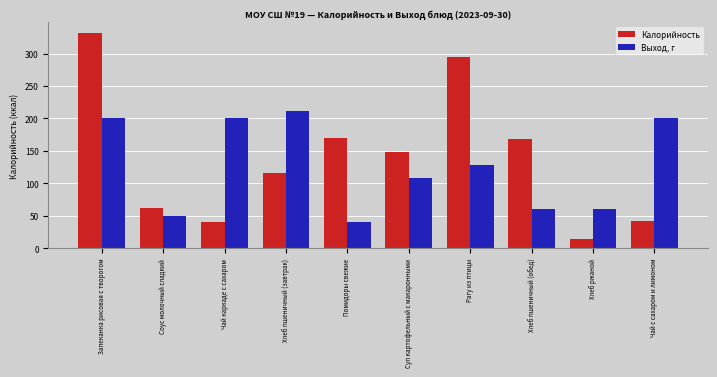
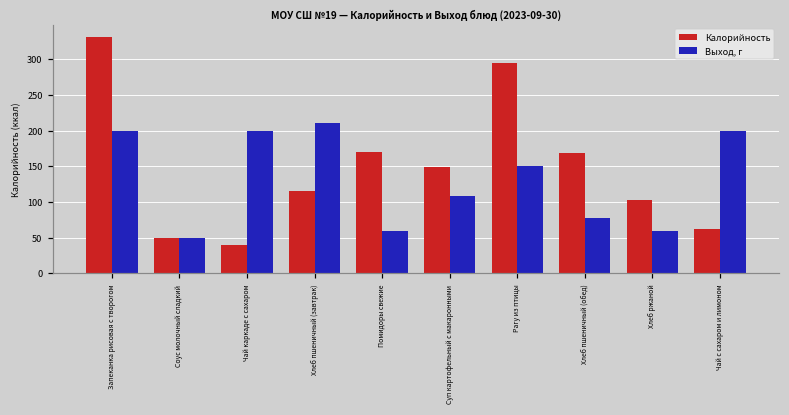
Калорийность, Соус молочный сладкий: 60 -> 50
Выход, г, Помидоры свежие: 40 -> 60
Выход, г, Рагу из птицы: 130 -> 150
Выход, г, Хлеб пшеничный (обед): 60 -> 80
Калорийность, Хлеб ржаной: 10 -> 100
Калорийность, Чай с сахаром и лимоном: 40 -> 60
